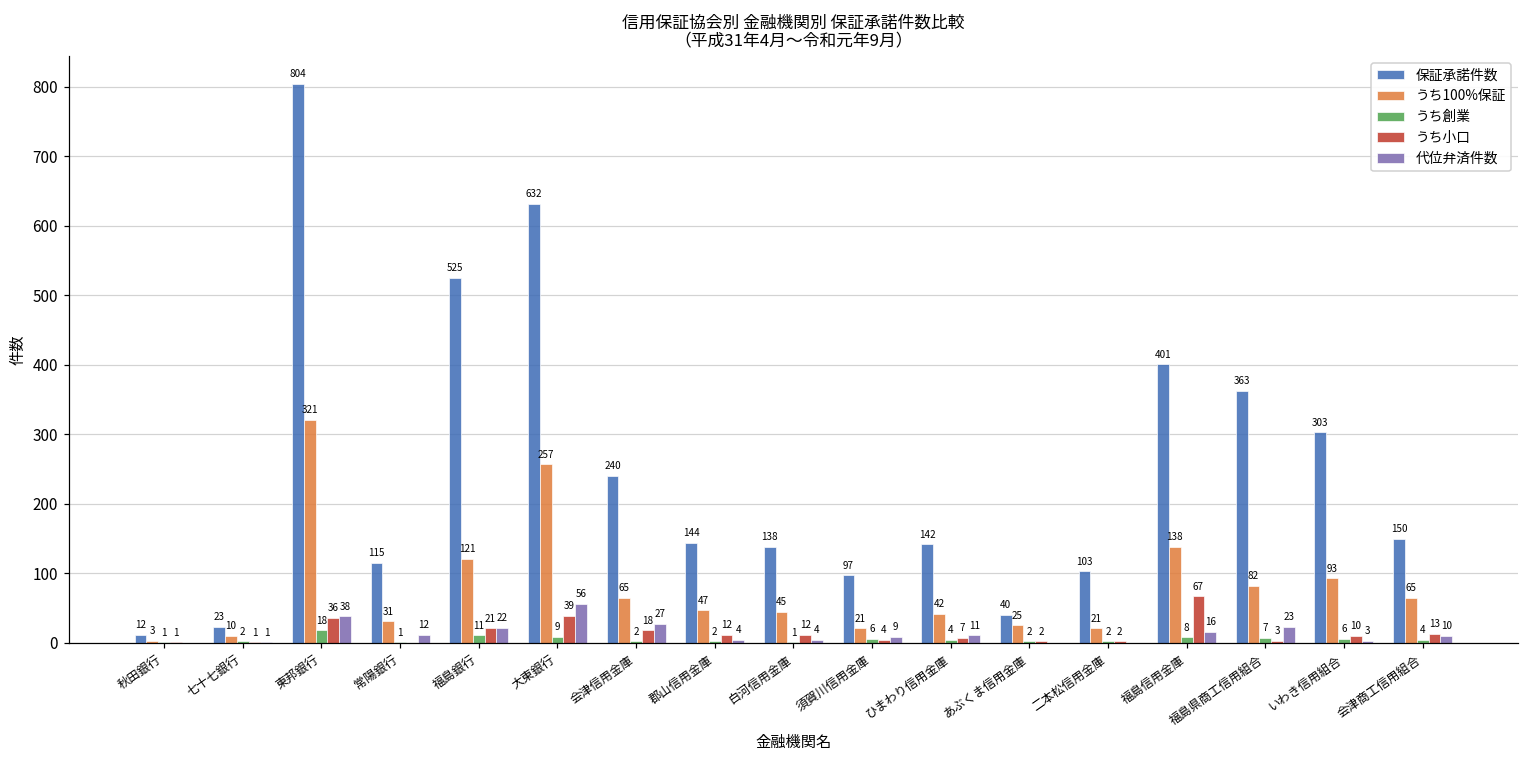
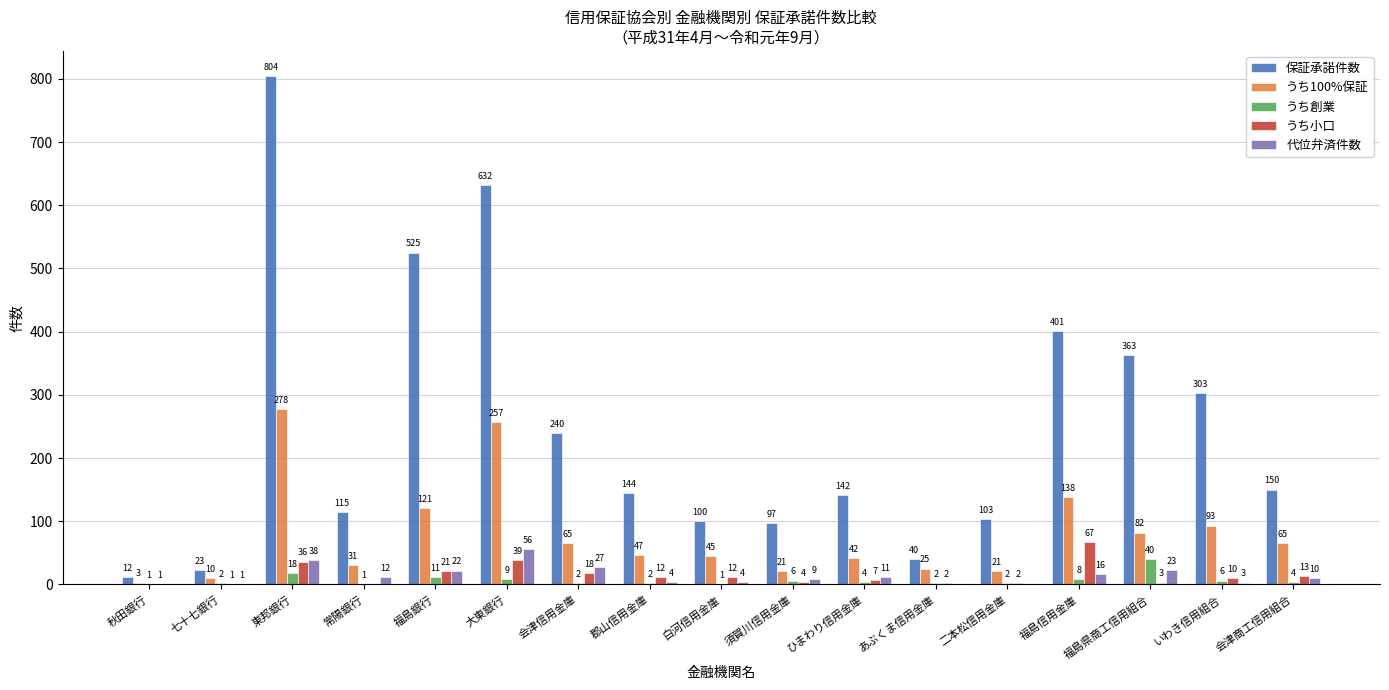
うち100%保証, 東邦銀行: 321 -> 278
保証承諾件数, 白河信用金庫: 138 -> 100
うち創業, 福島県商工信用組合: 7 -> 40
